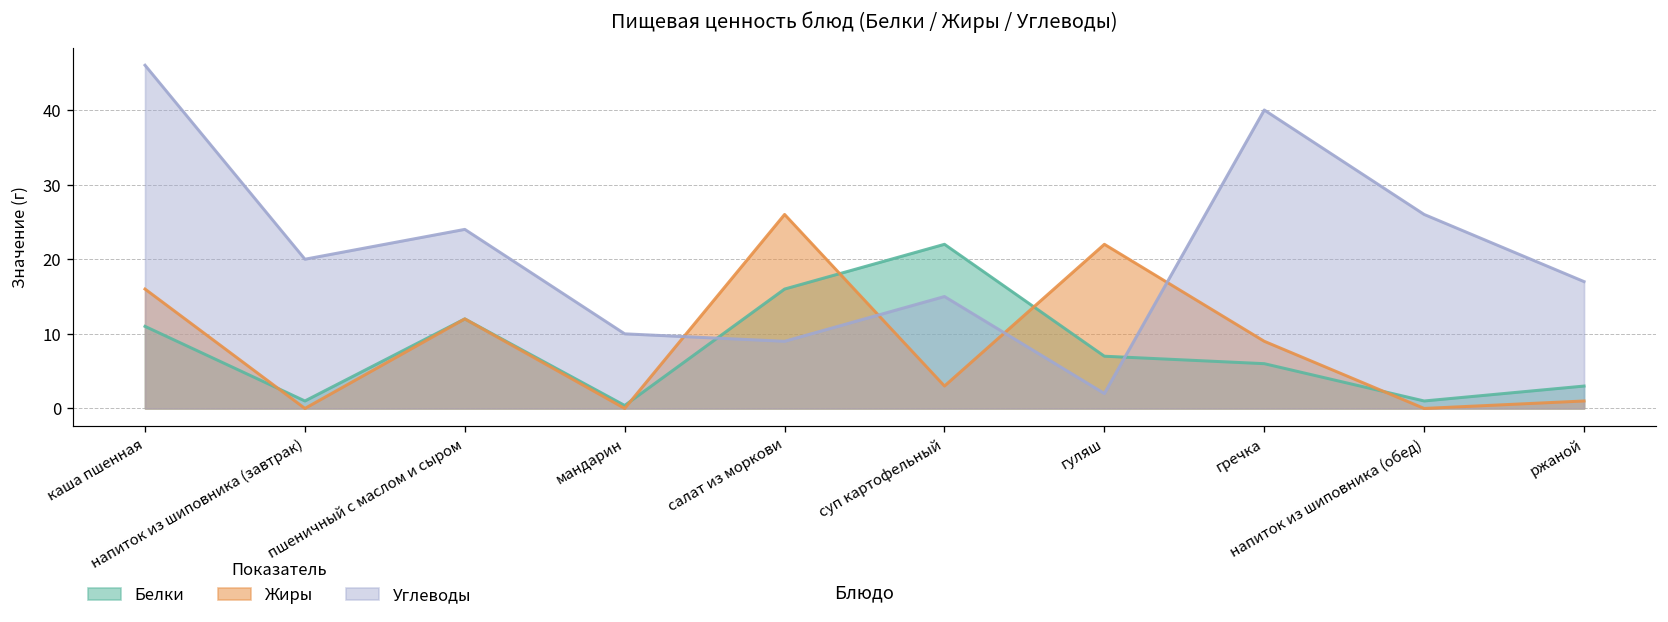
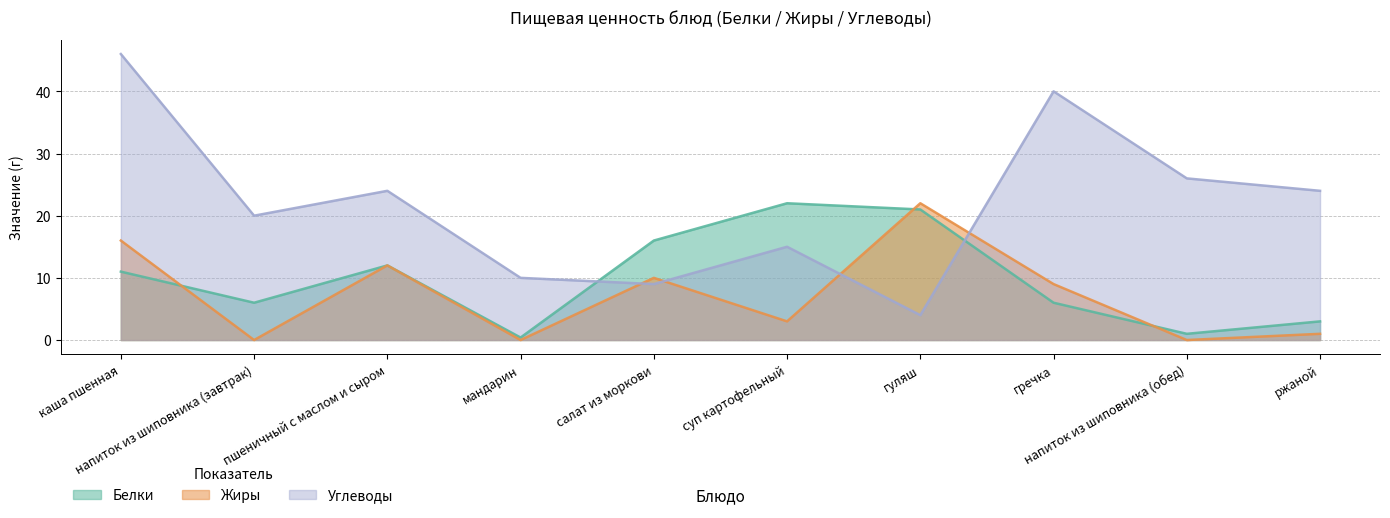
Белки, напиток из шиповника (завтрак): 1 -> 6
Жиры, салат из моркови: 26 -> 10
Белки, гуляш: 7 -> 21
Углеводы, гуляш: 2 -> 4
Углеводы, ржаной: 17 -> 24
